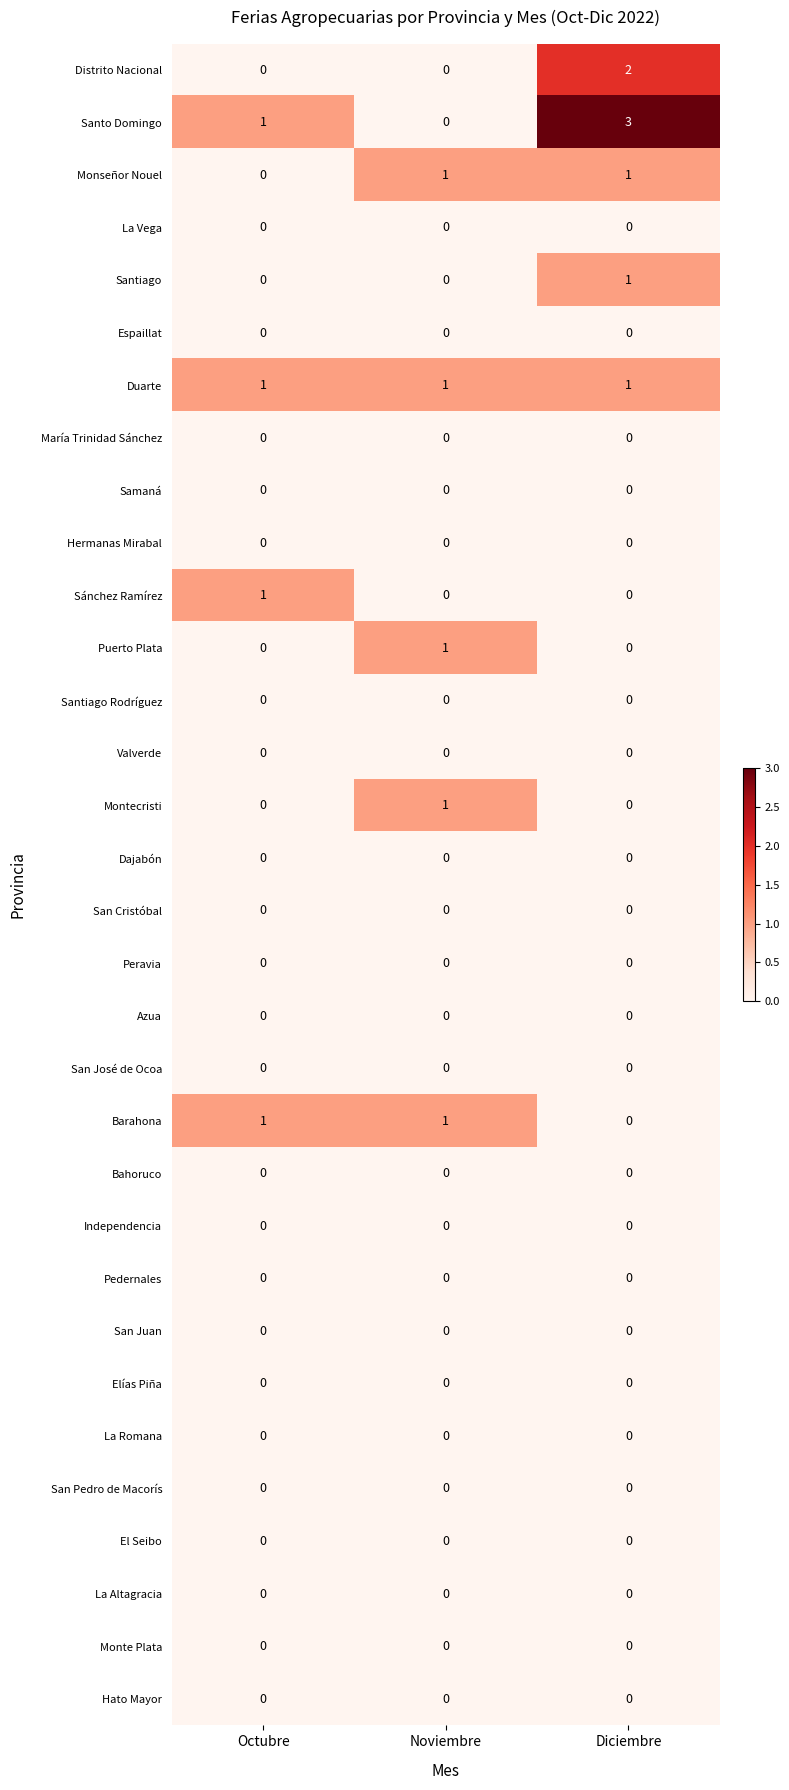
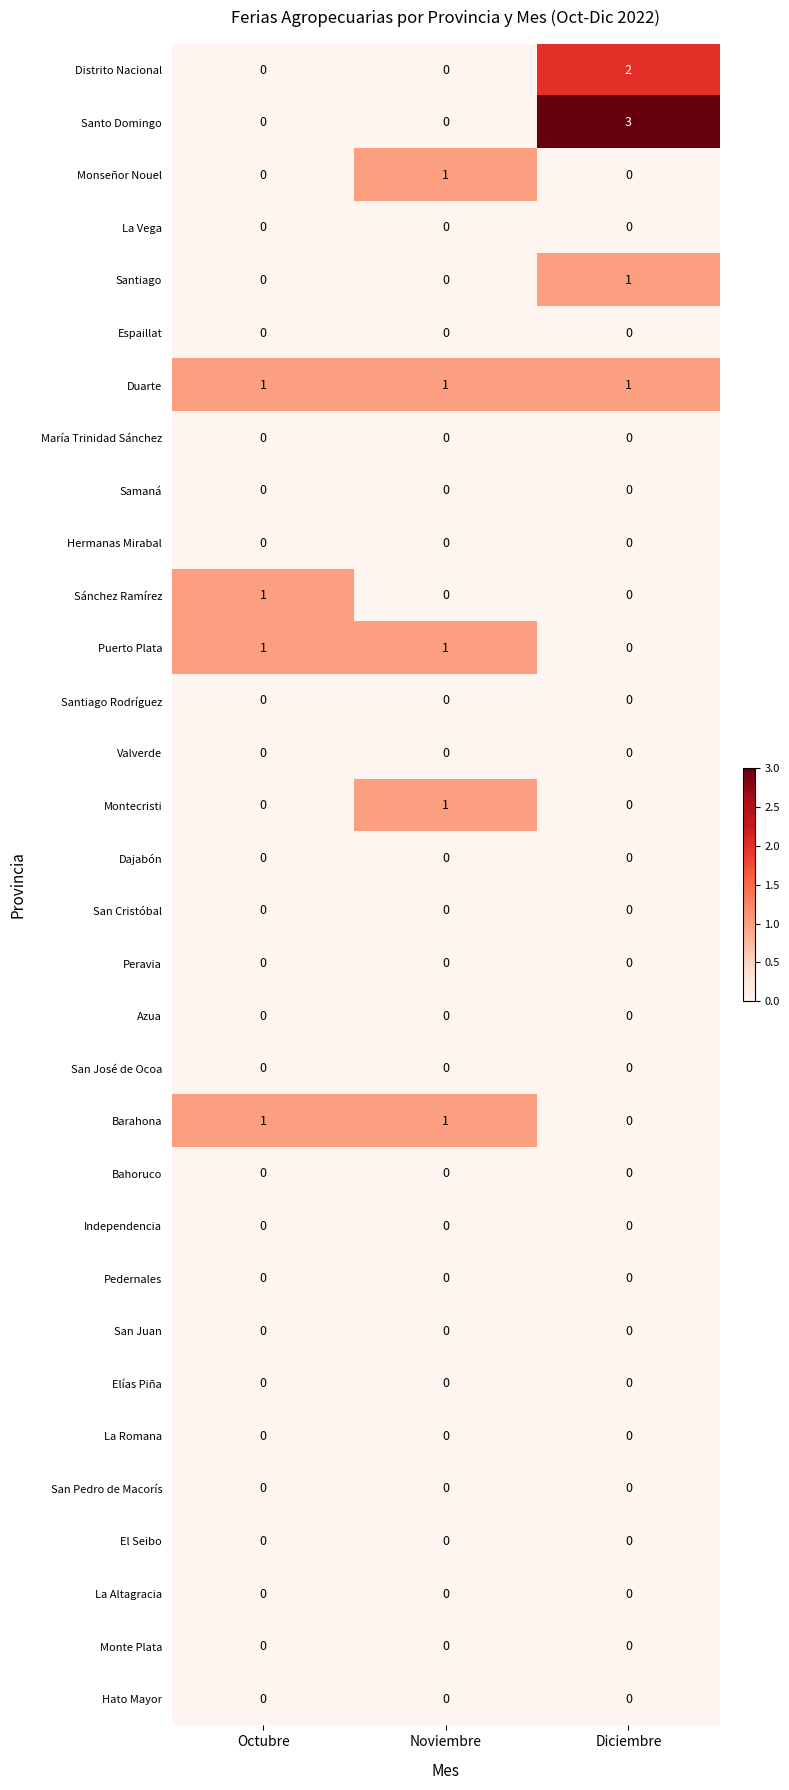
Santo Domingo, Octubre: 1 -> 0
Monseñor Nouel, Diciembre: 1 -> 0
Puerto Plata, Octubre: 0 -> 1
